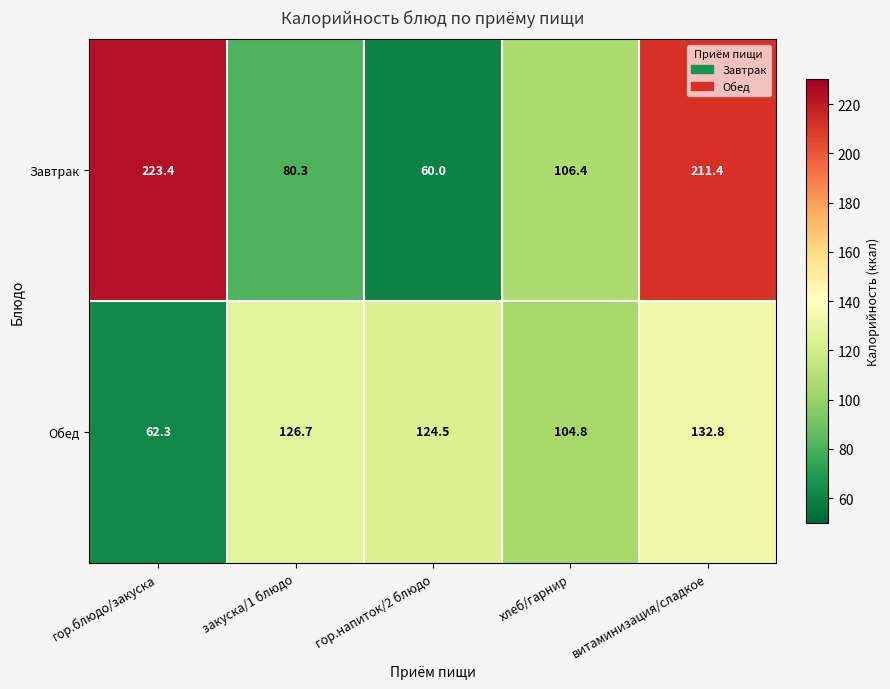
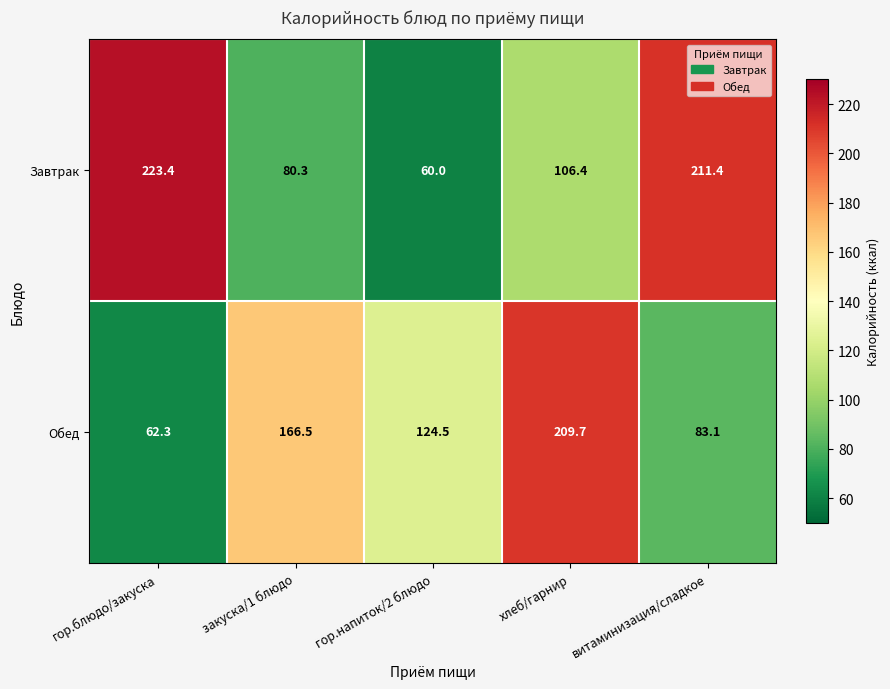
Обед, закуска/1 блюдо: 126.7 -> 166.5
Обед, хлеб/гарнир: 104.8 -> 209.7
Обед, витаминизация/сладкое: 132.8 -> 83.1
